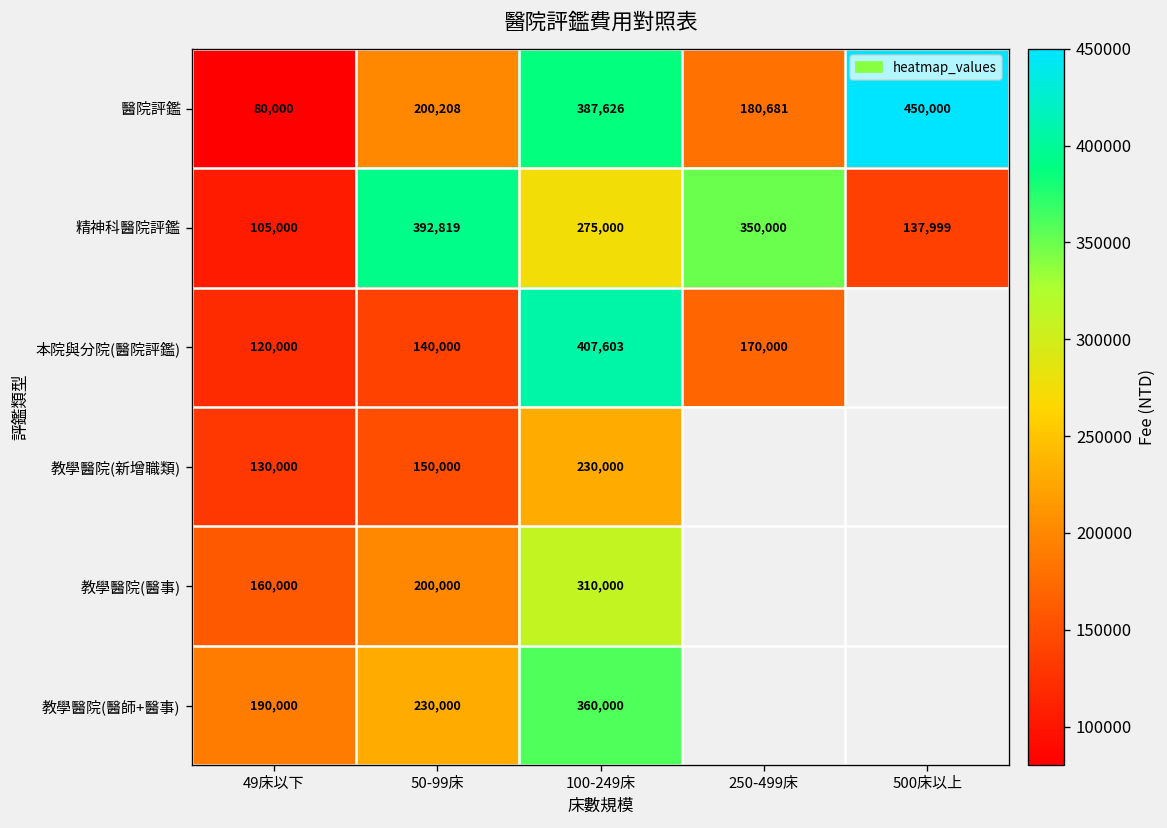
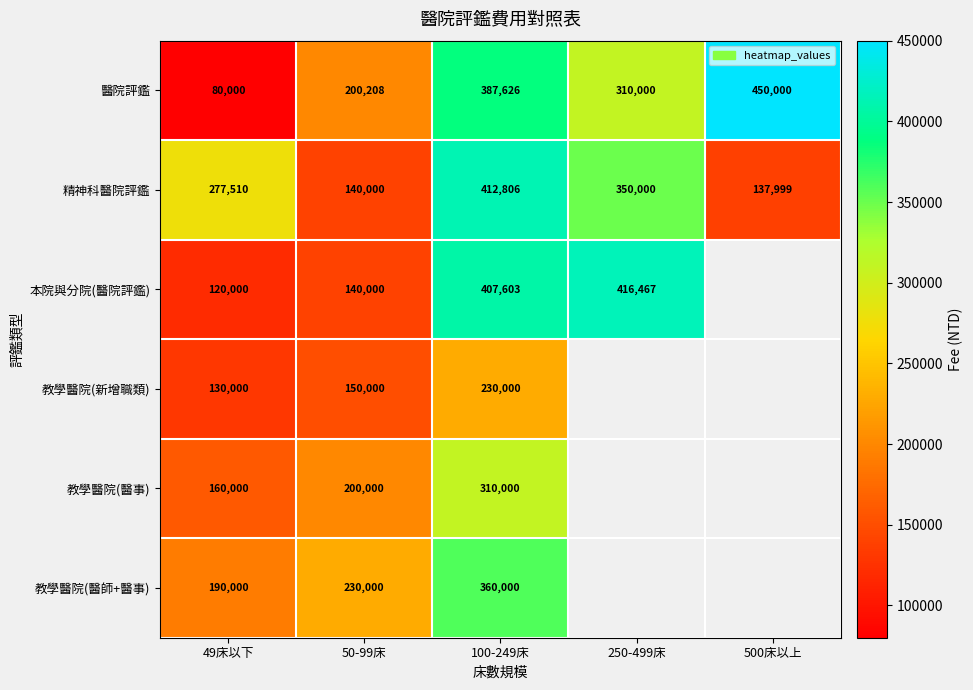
醫院評鑑, 250-499床: 180,681 -> 310,000
精神科醫院評鑑, 49床以下: 105,000 -> 277,510
精神科醫院評鑑, 50-99床: 392,819 -> 140,000
精神科醫院評鑑, 100-249床: 275,000 -> 412,806
本院與分院(醫院評鑑), 250-499床: 170,000 -> 416,467
